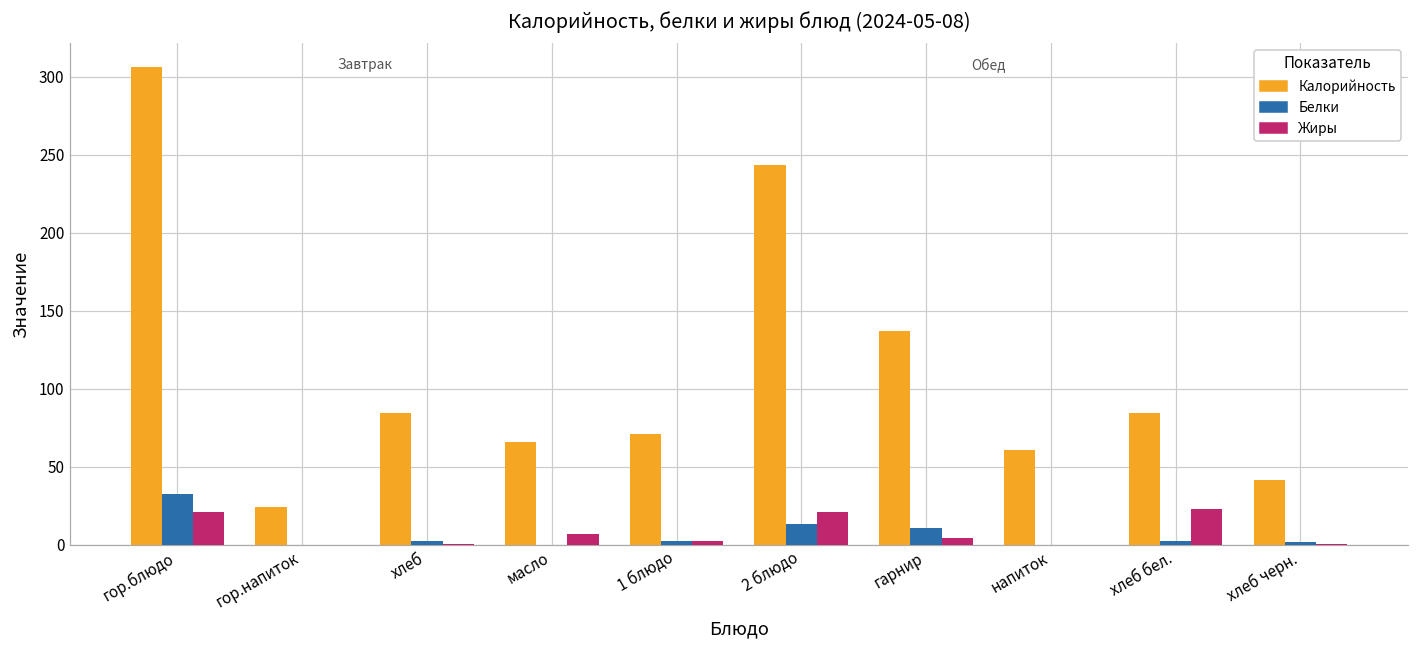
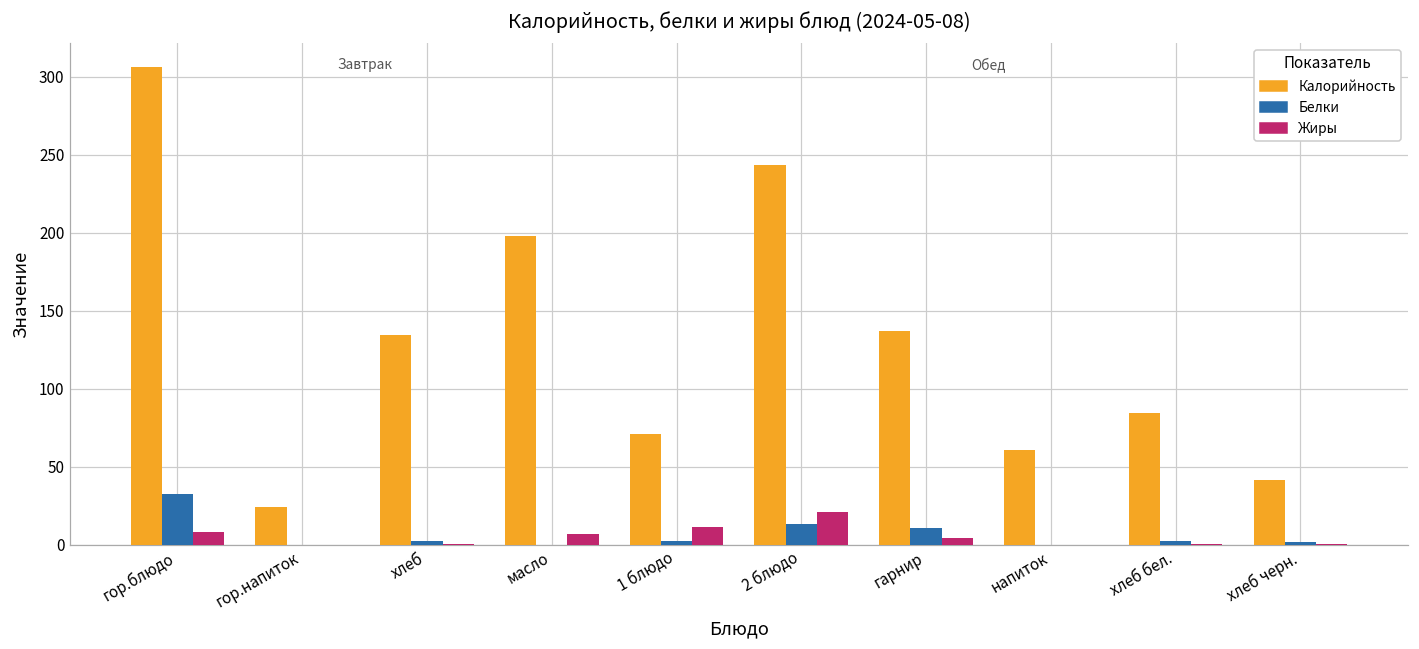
Жиры, гор.блюдо: 21 -> 8
Калорийность, хлеб: 84 -> 135
Калорийность, масло: 66 -> 198
Жиры, 1 блюдо: 2 -> 11
Жиры, хлеб бел.: 23 -> 0
